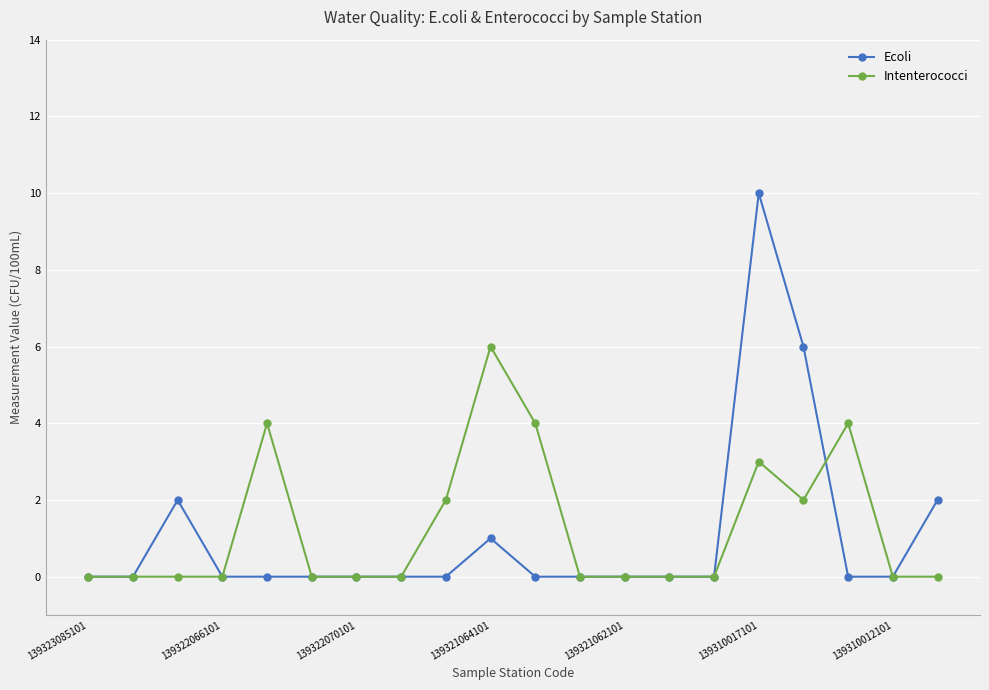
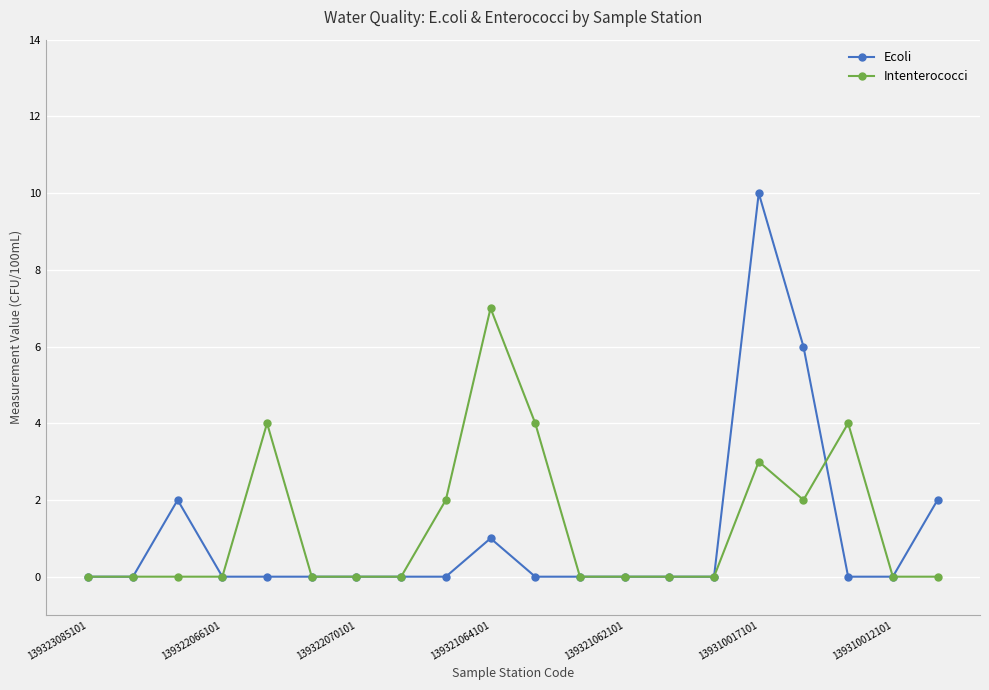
Intenterococci, 139321064101: 6 -> 7
